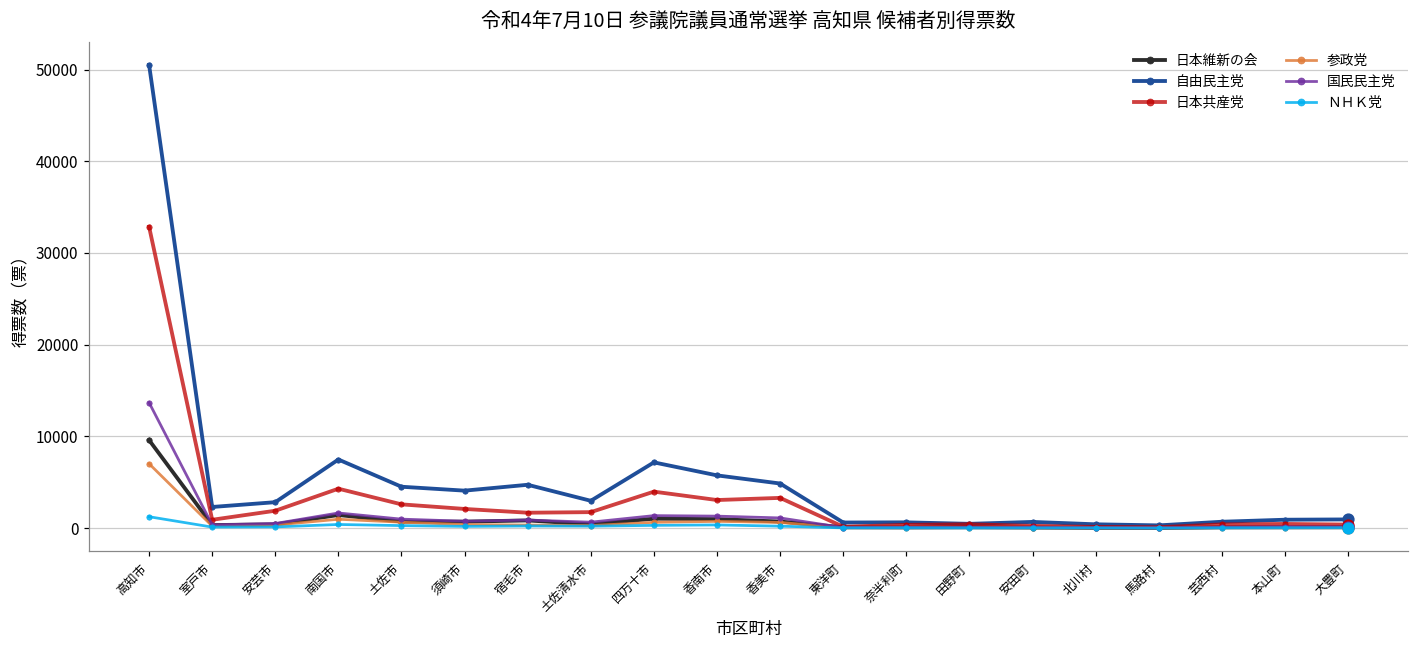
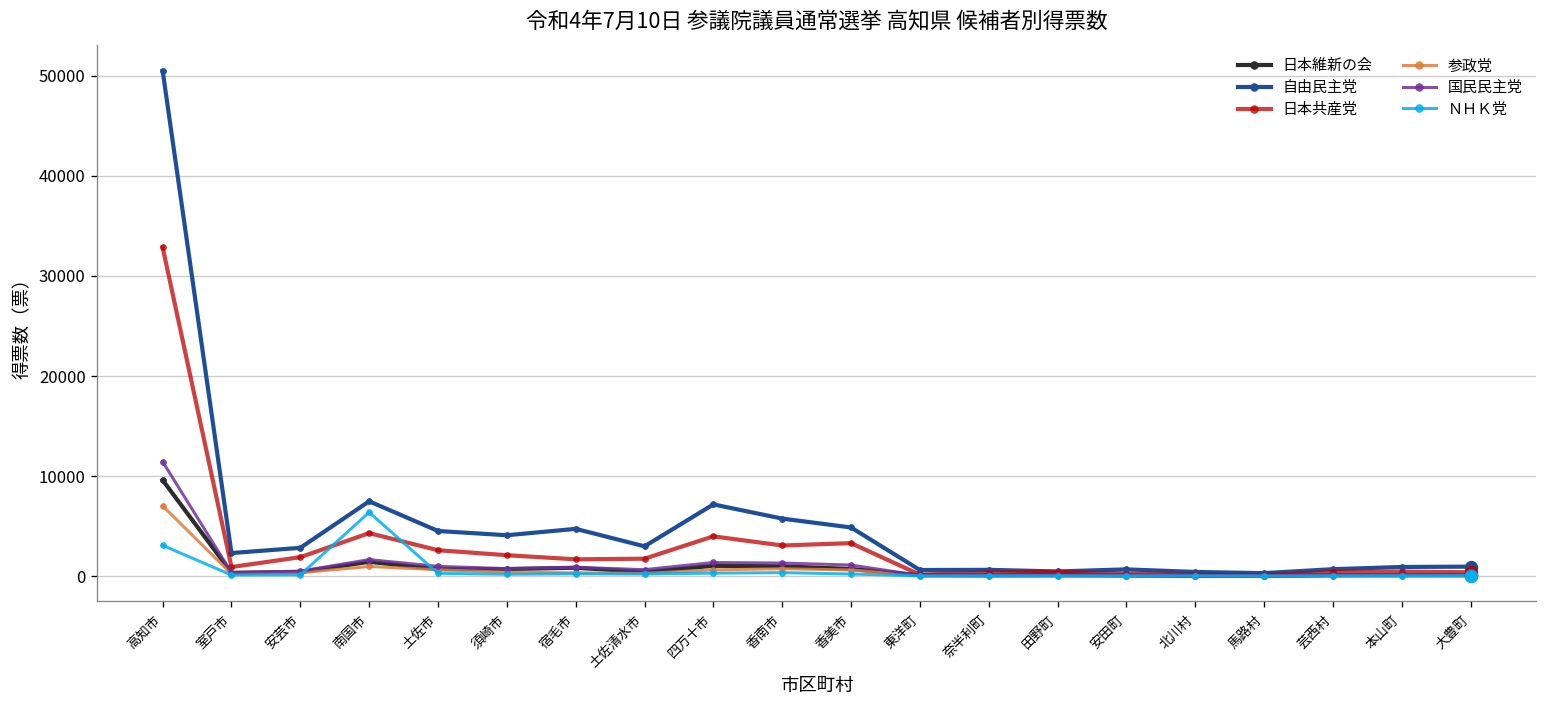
国民民主党, 高知市: 14000 -> 11000
ＮＨＫ党, 高知市: 1000 -> 3000
ＮＨＫ党, 南国市: 0 -> 6000
